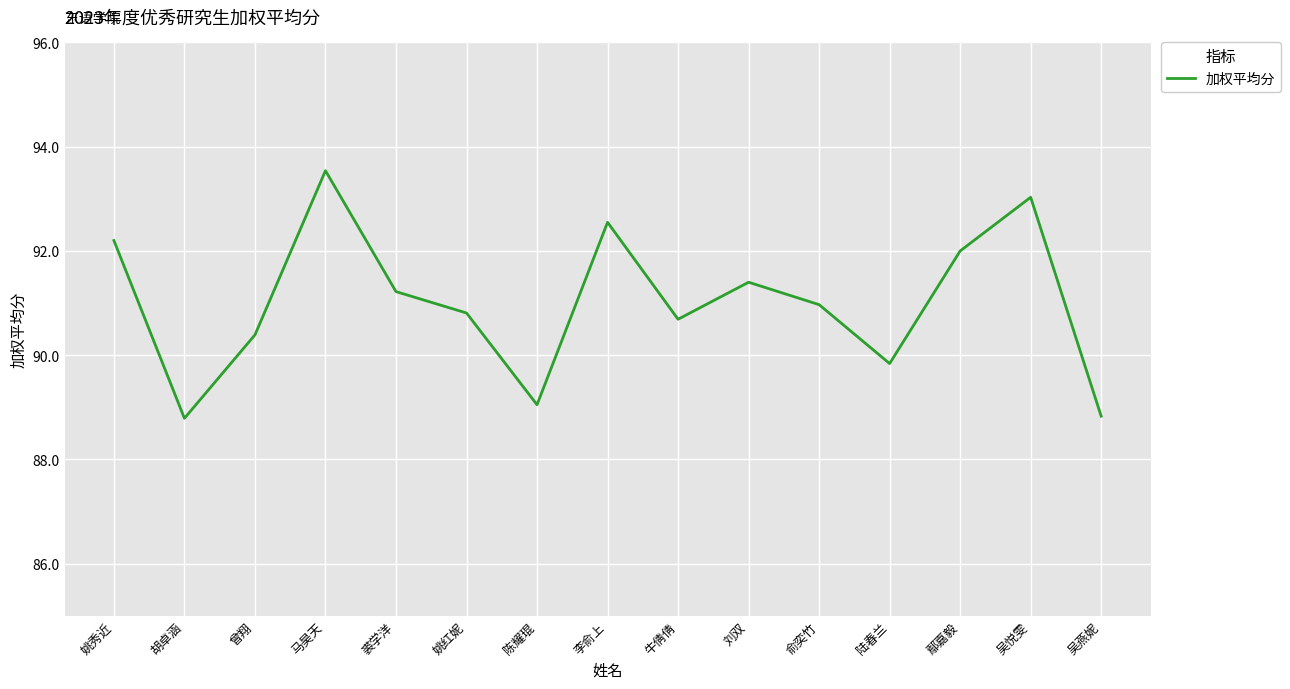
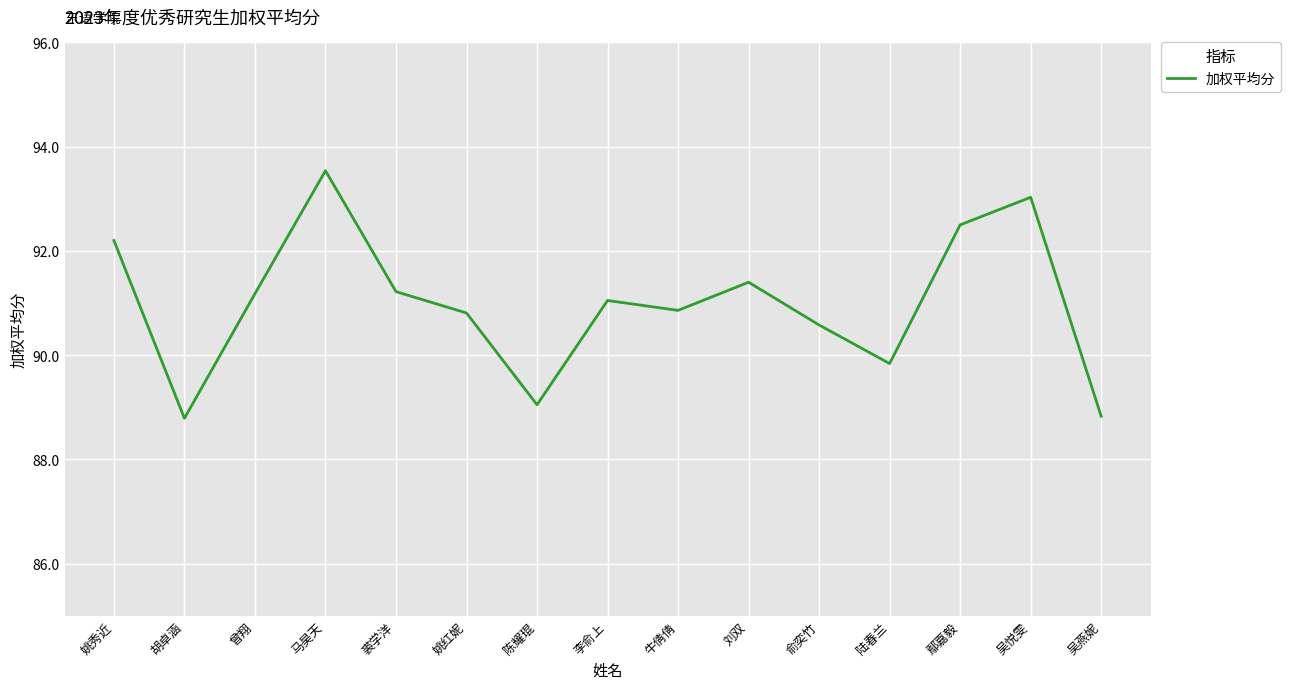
曾翔: 90.4 -> 91.2
李俞上: 92.6 -> 91.1
牛倩倩: 90.7 -> 90.9
俞奕竹: 91.0 -> 90.6
鄢嘉毅: 92.0 -> 92.5
